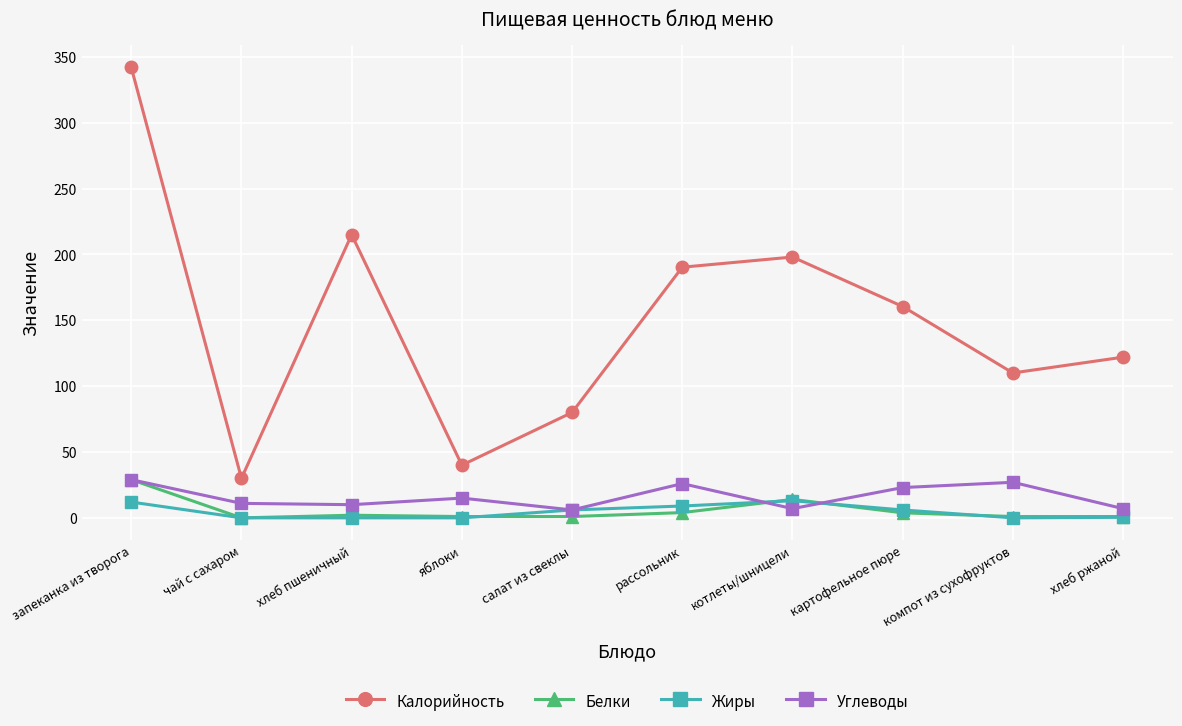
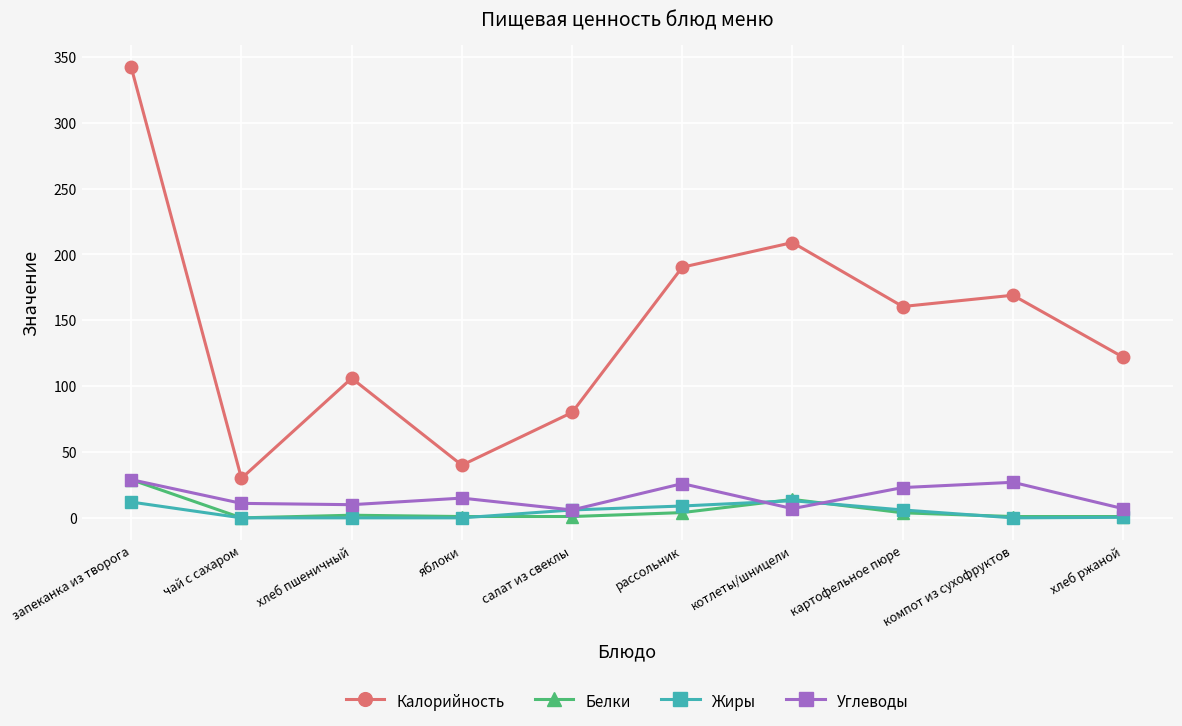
Калорийность, хлеб пшеничный: 215 -> 106
Калорийность, котлеты/шницели: 198 -> 209
Калорийность, компот из сухофруктов: 110 -> 169
